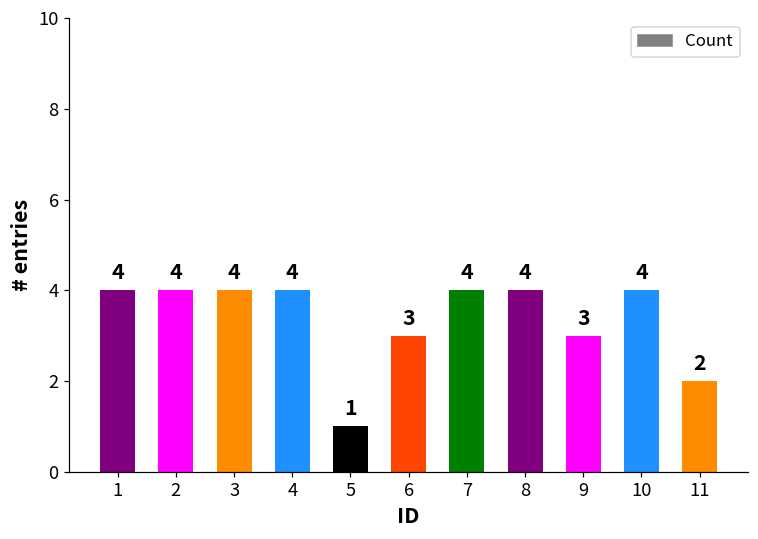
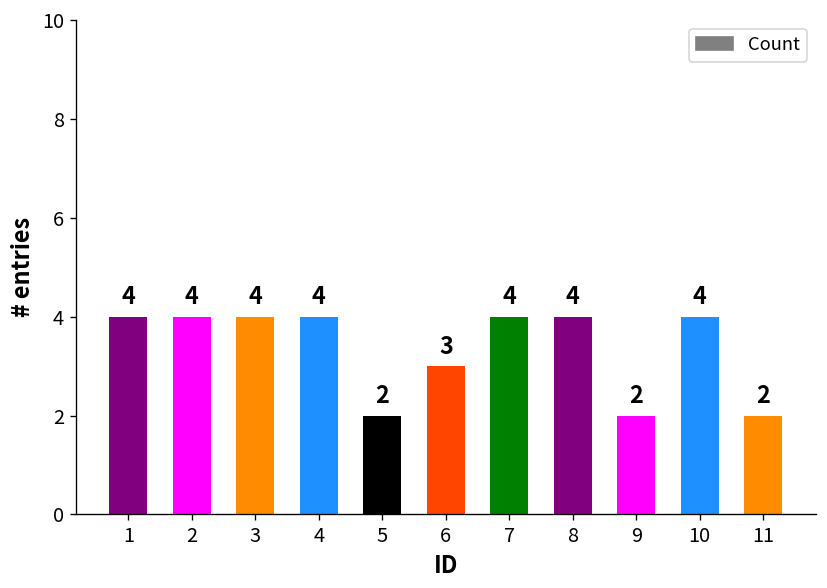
5: 1 -> 2
9: 3 -> 2
